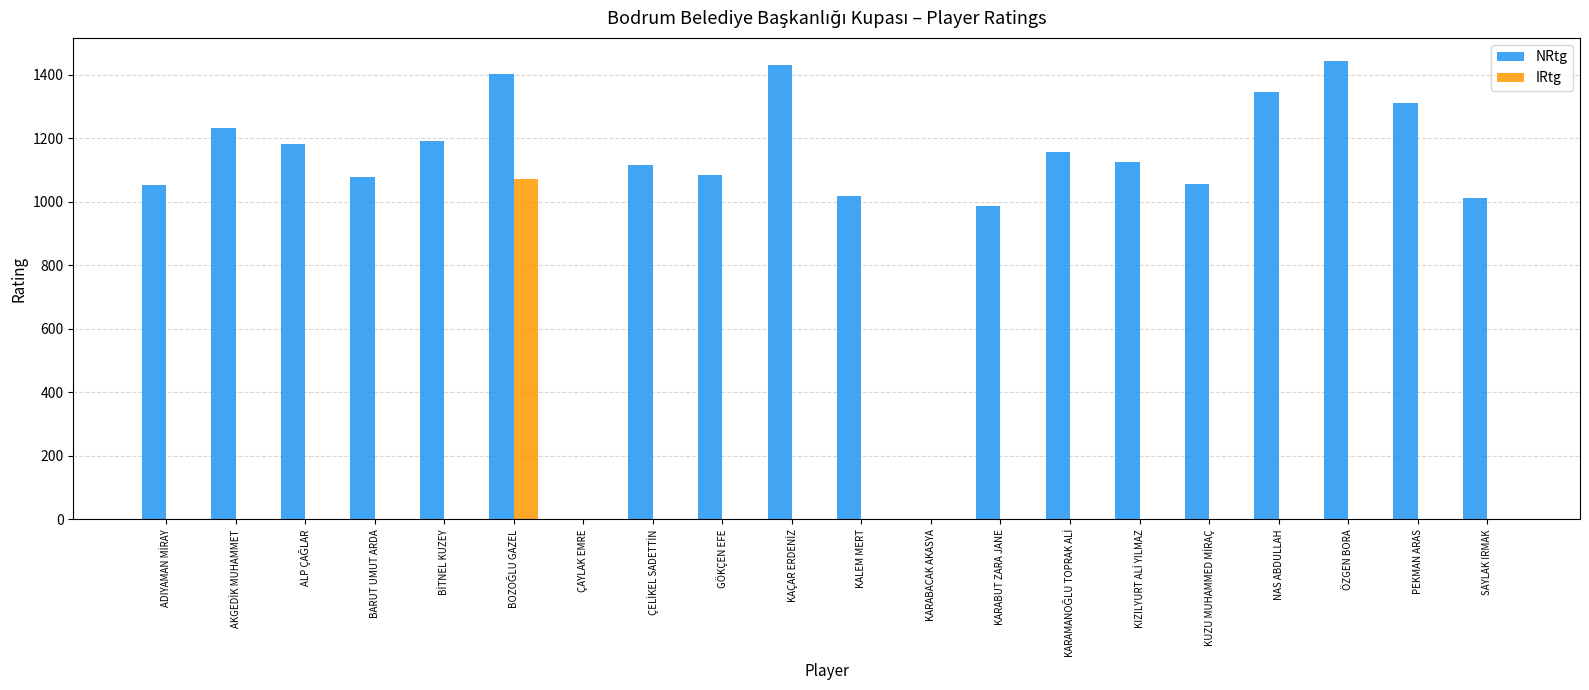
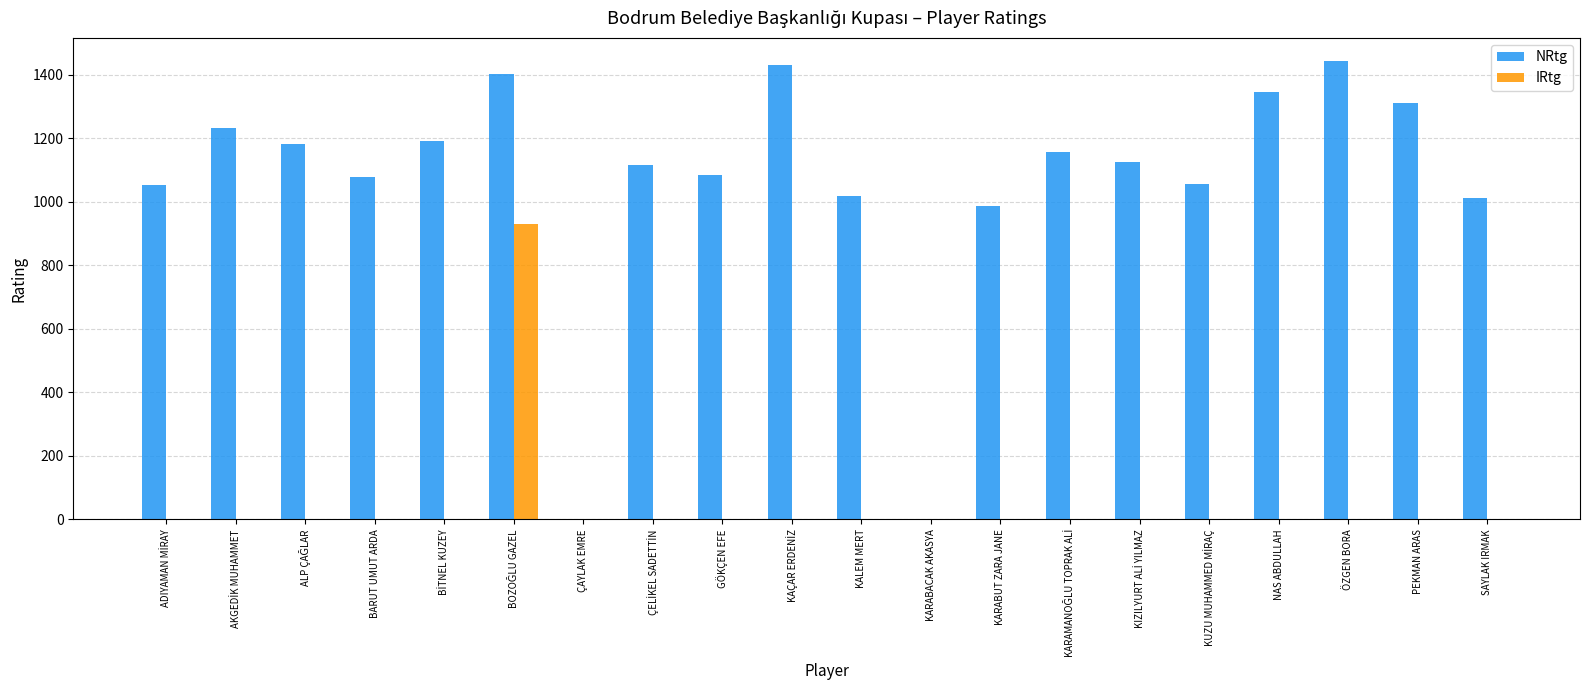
IRtg, BOZOĞLU GAZEL: 1070 -> 930
